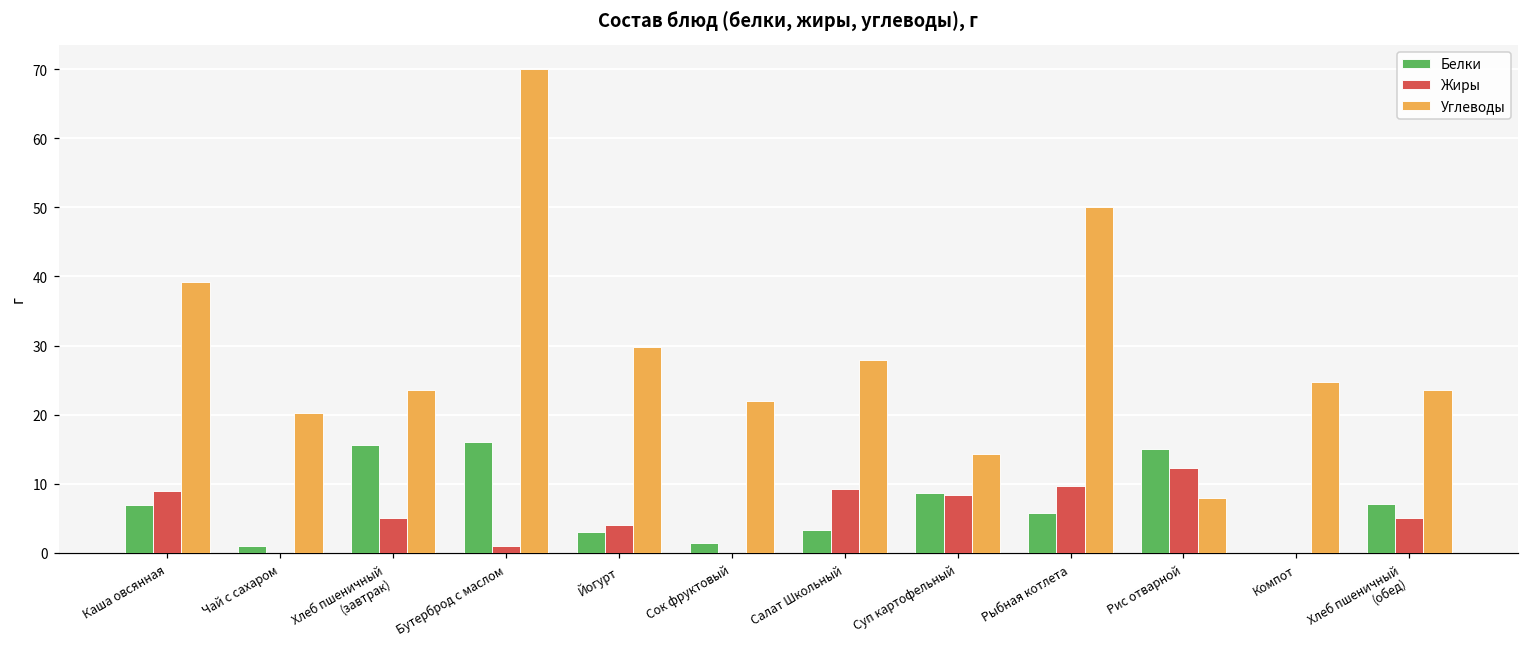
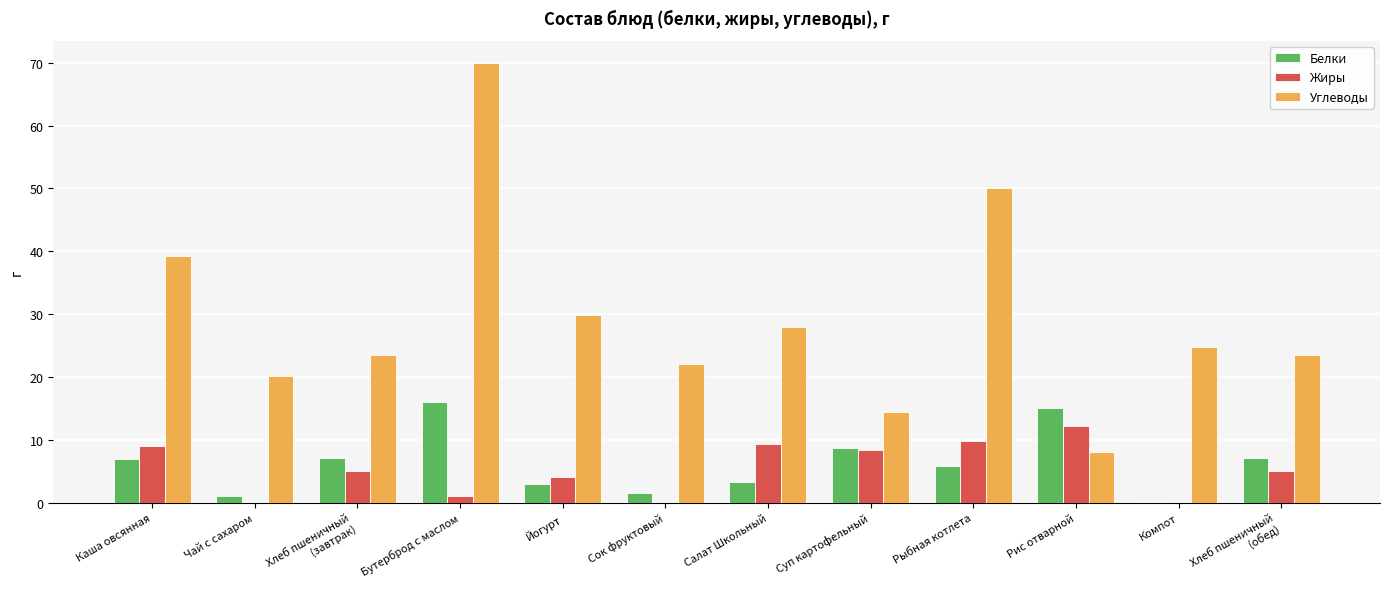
Белки, Хлеб пшеничный (завтрак): 16 -> 7
